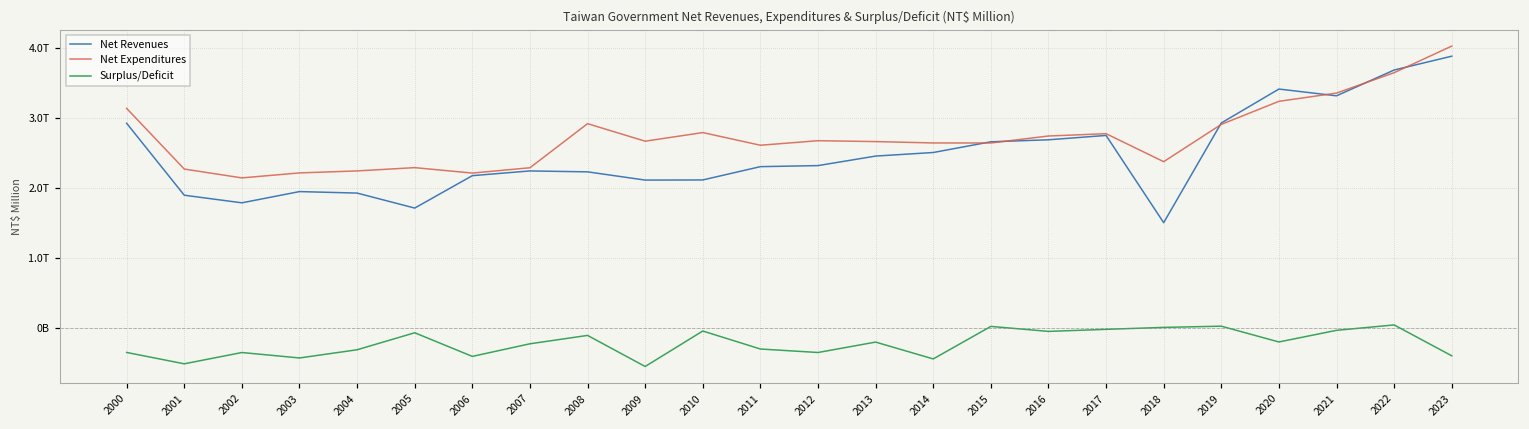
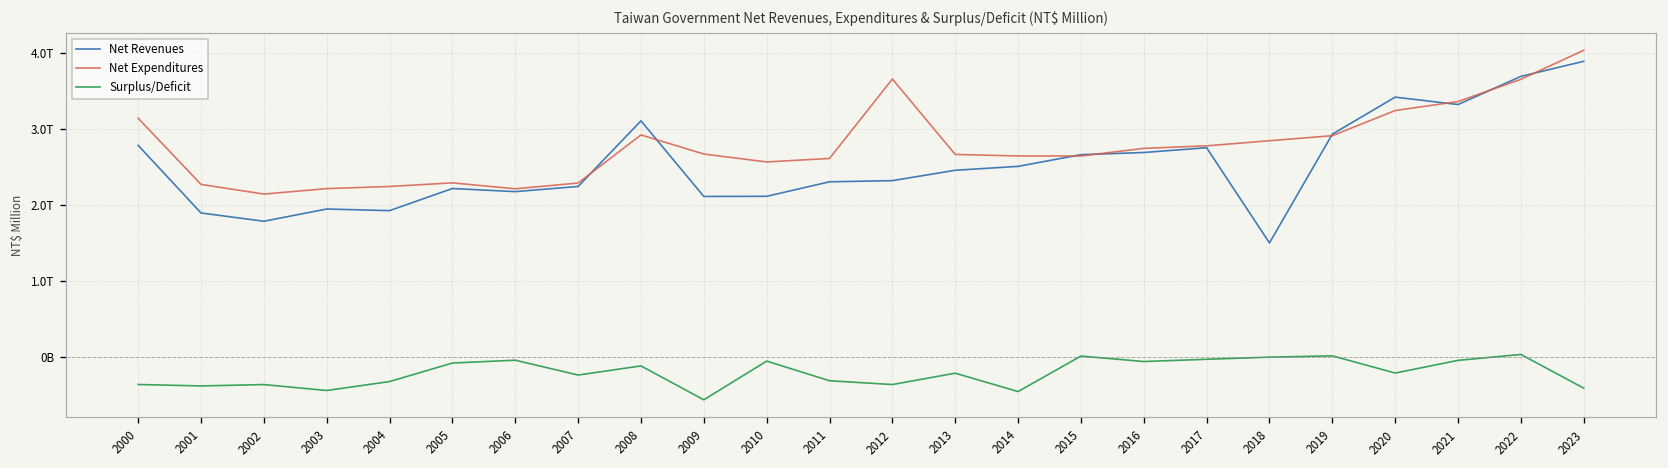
Net Revenues, 2000: 2.9T -> 2.8T
Surplus/Deficit, 2001: -0.5T -> -0.4T
Net Revenues, 2005: 1.7T -> 2.2T
Surplus/Deficit, 2006: -0.4T -> 0.0T
Net Revenues, 2008: 2.2T -> 3.1T
Net Expenditures, 2010: 2.8T -> 2.6T
Net Expenditures, 2012: 2.7T -> 3.7T
Net Expenditures, 2018: 2.4T -> 2.8T
